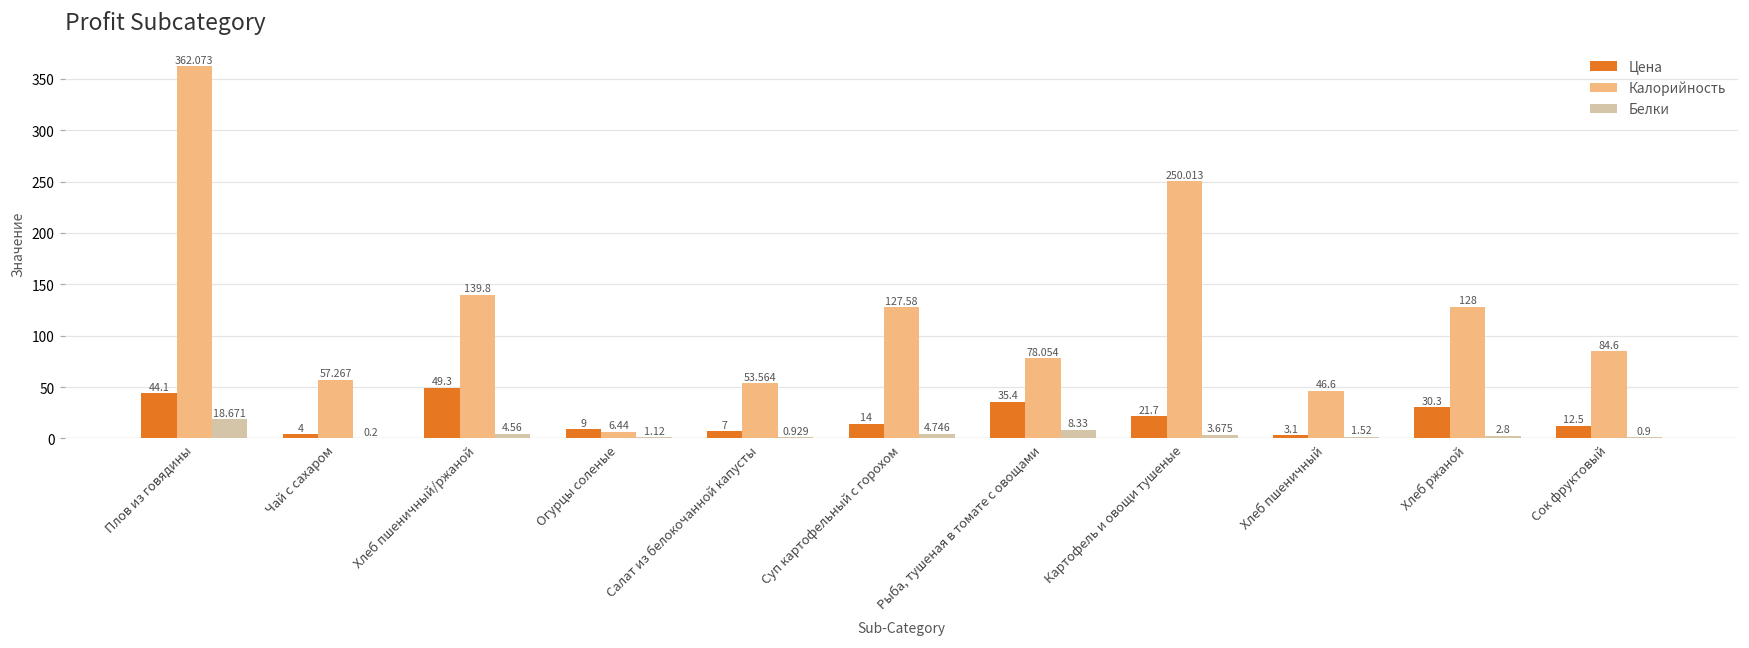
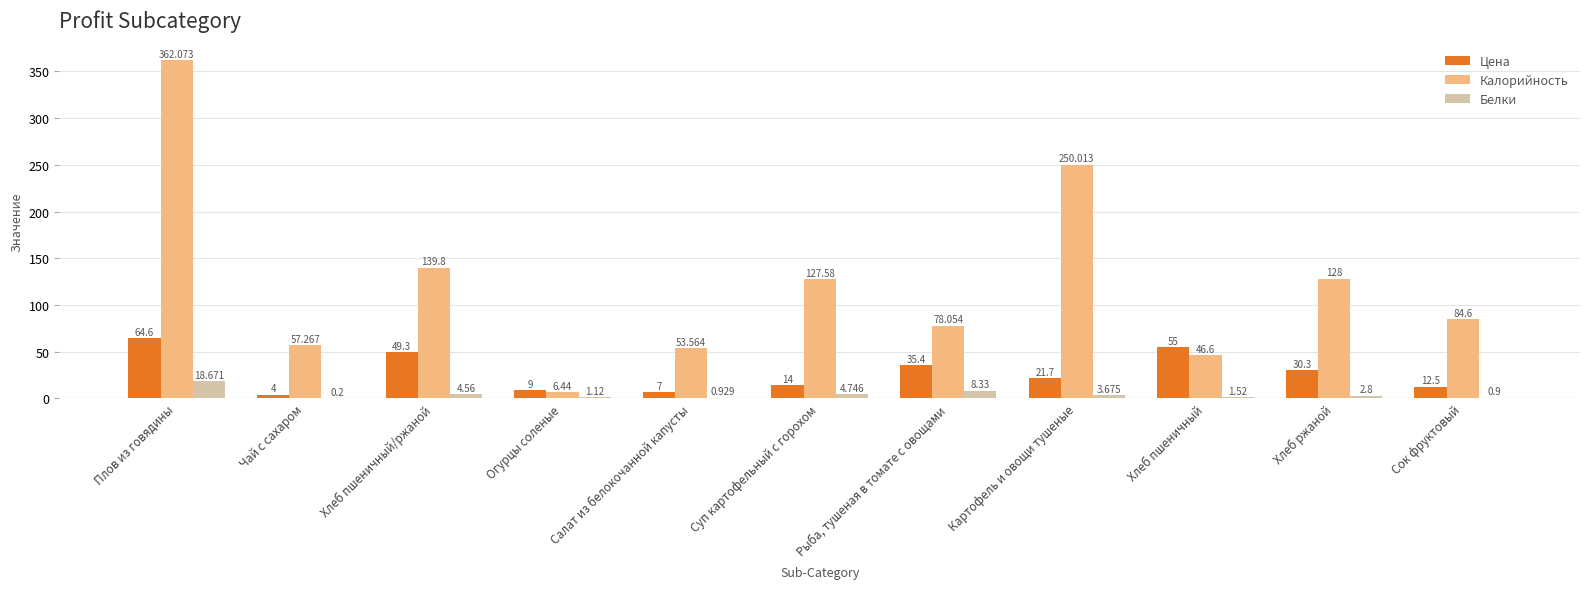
Цена, Плов из говядины: 44.1 -> 64.6
Цена, Хлеб пшеничный: 3.1 -> 55
